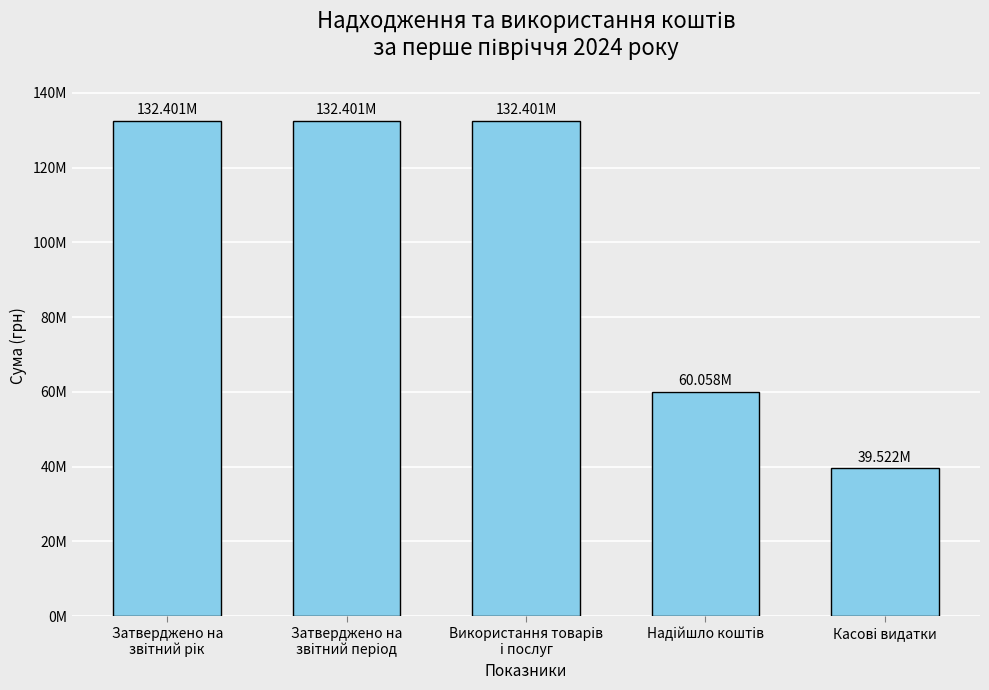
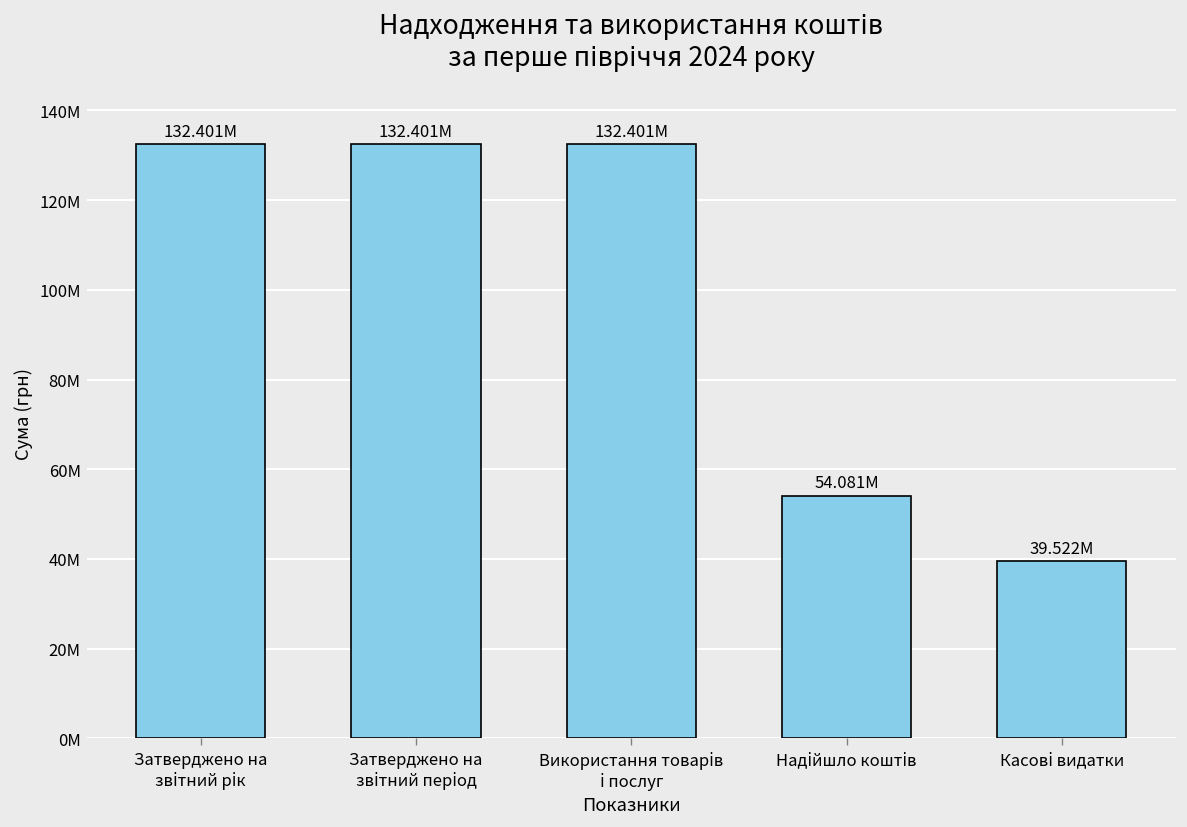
Надійшло коштів: 60.058M -> 54.081M
